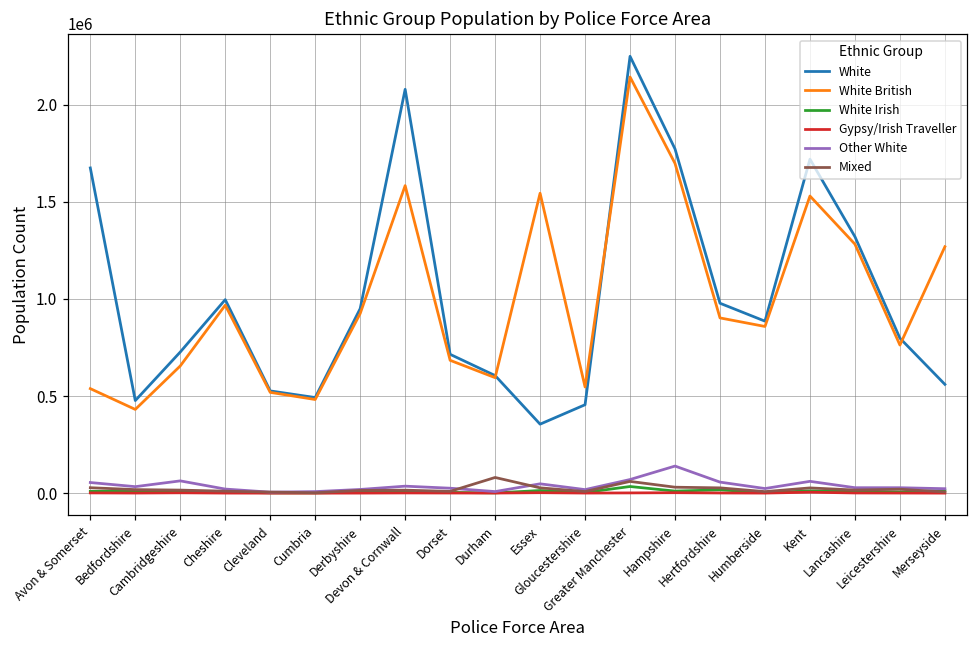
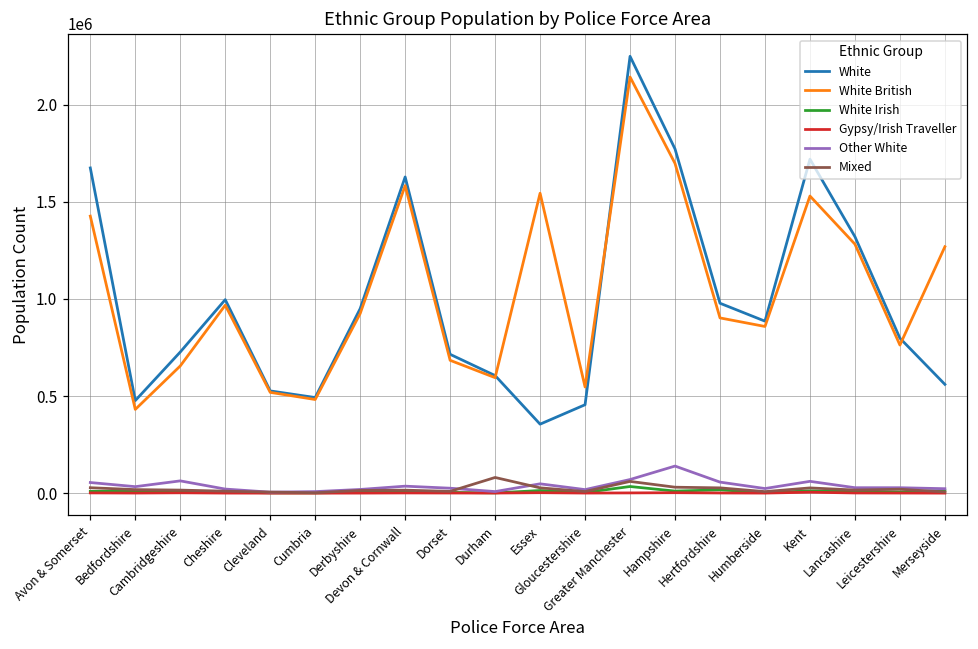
White British, Avon & Somerset: 540000 -> 1430000
White, Devon & Cornwall: 2080000 -> 1630000
